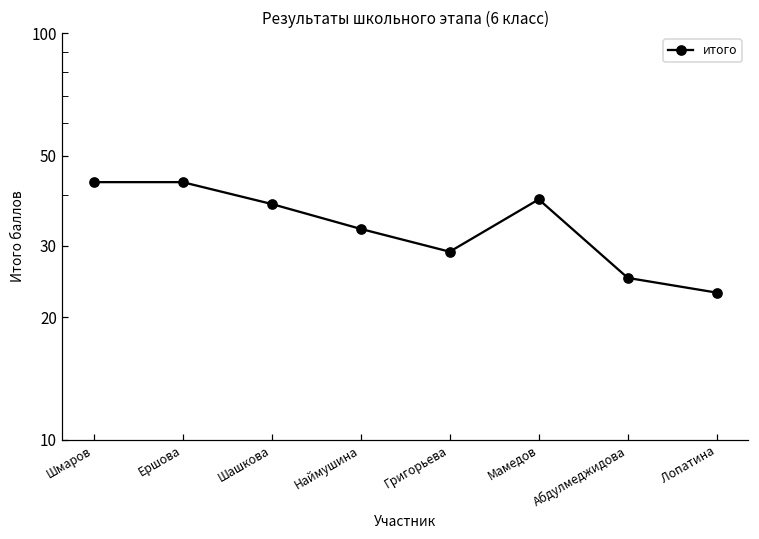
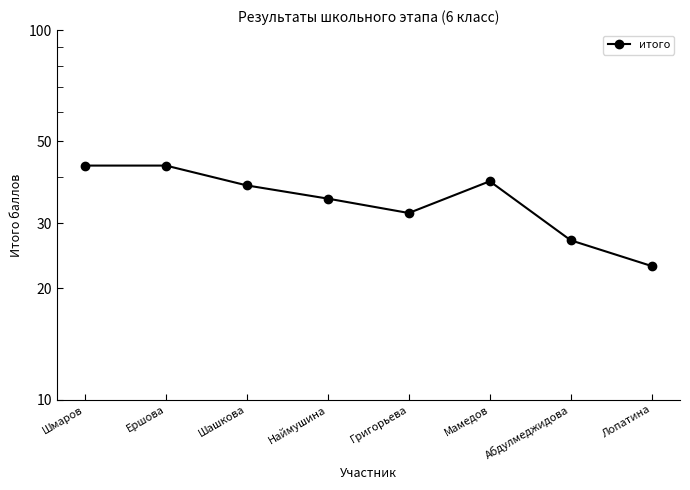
Наймушина: 33 -> 35
Григорьева: 29 -> 32
Абдулмеджидова: 25 -> 27
